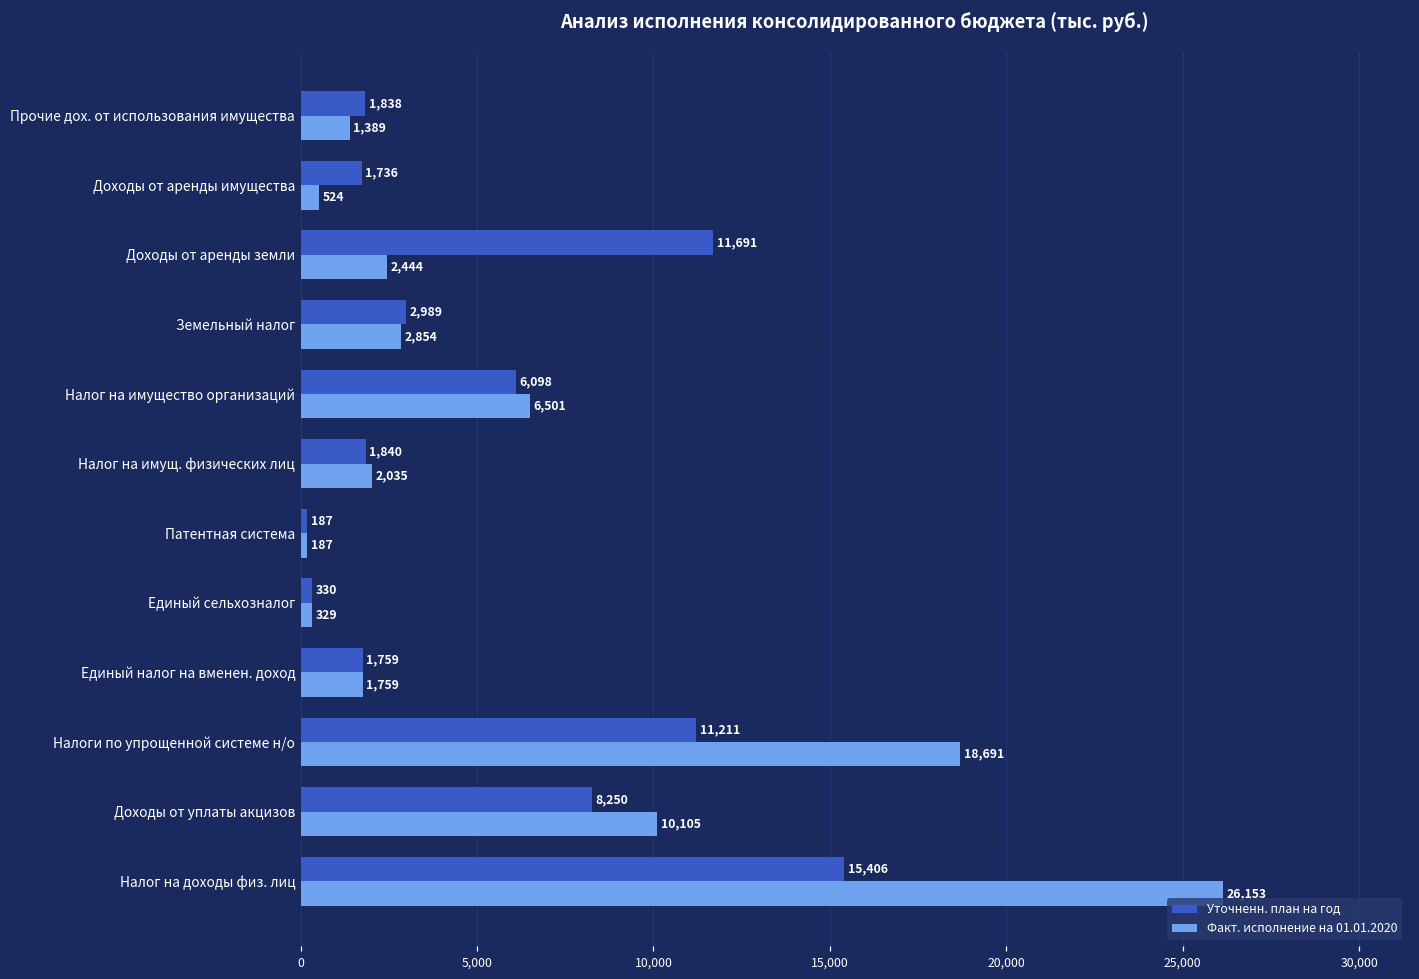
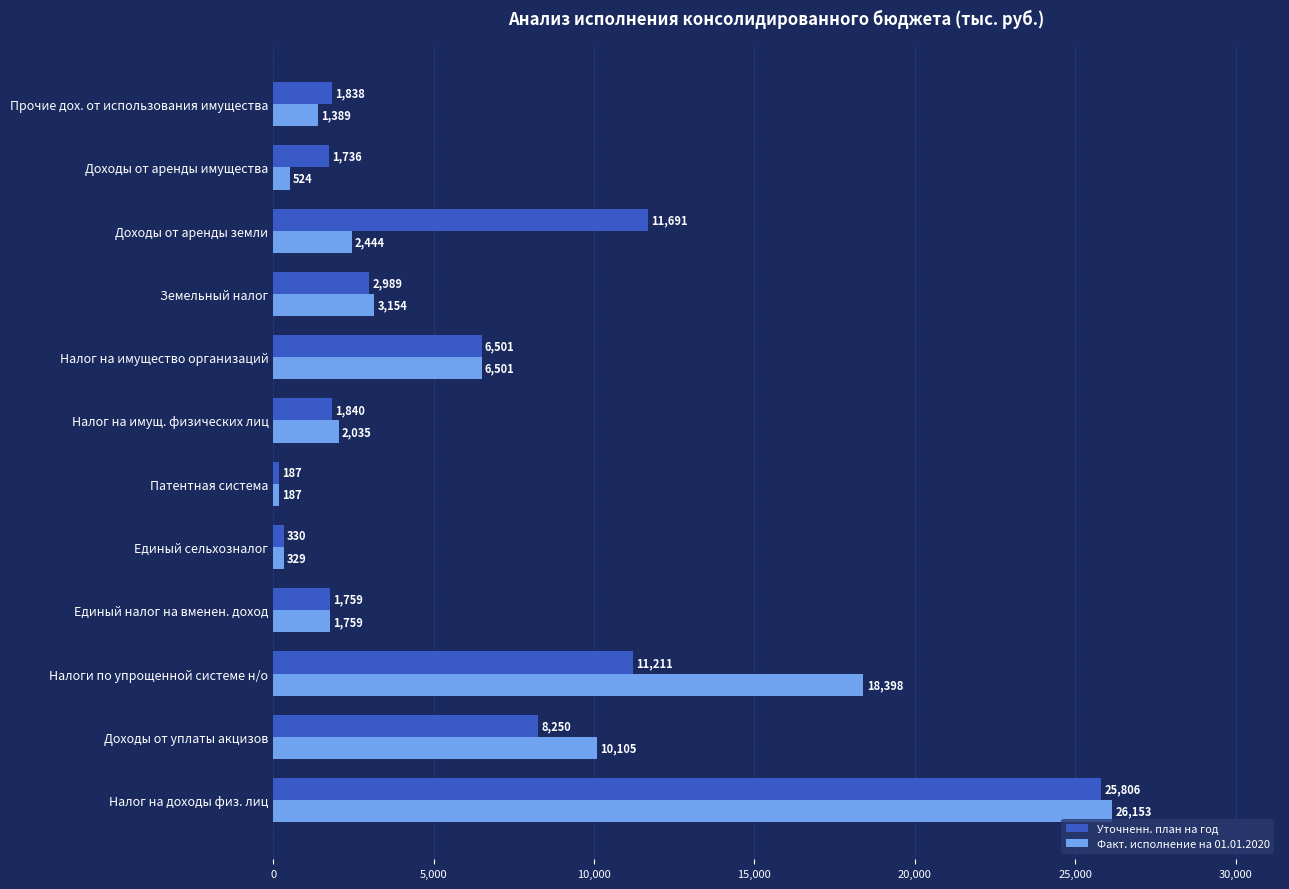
Факт. исполнение на 01.01.2020, Земельный налог: 2,854 -> 3,154
Уточненн. план на год, Налог на имущество организаций: 6,098 -> 6,501
Факт. исполнение на 01.01.2020, Налоги по упрощенной системе н/о: 18,691 -> 18,398
Уточненн. план на год, Налог на доходы физ. лиц: 15,406 -> 25,806
